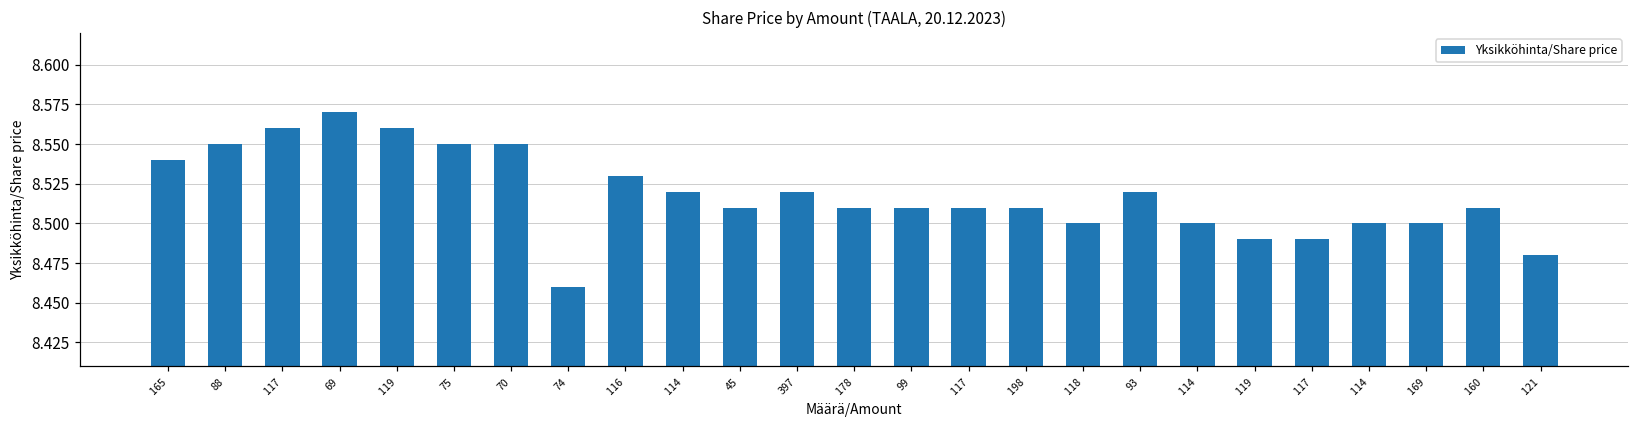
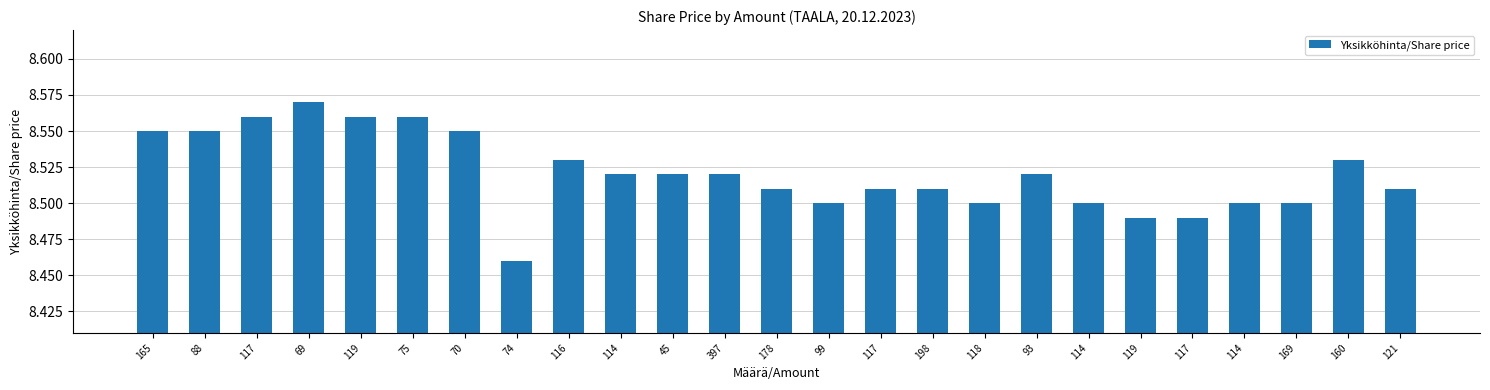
165: 8.54 -> 8.55
75: 8.55 -> 8.56
45: 8.51 -> 8.52
99: 8.51 -> 8.50
160: 8.51 -> 8.53
121: 8.48 -> 8.51
